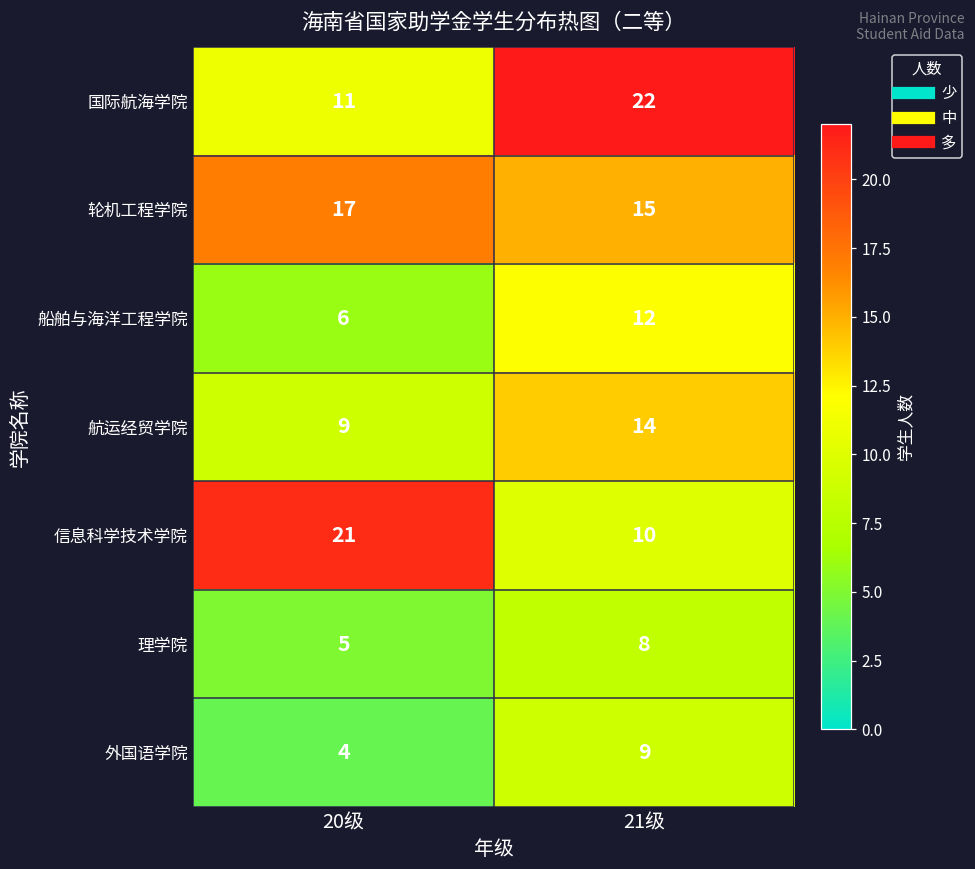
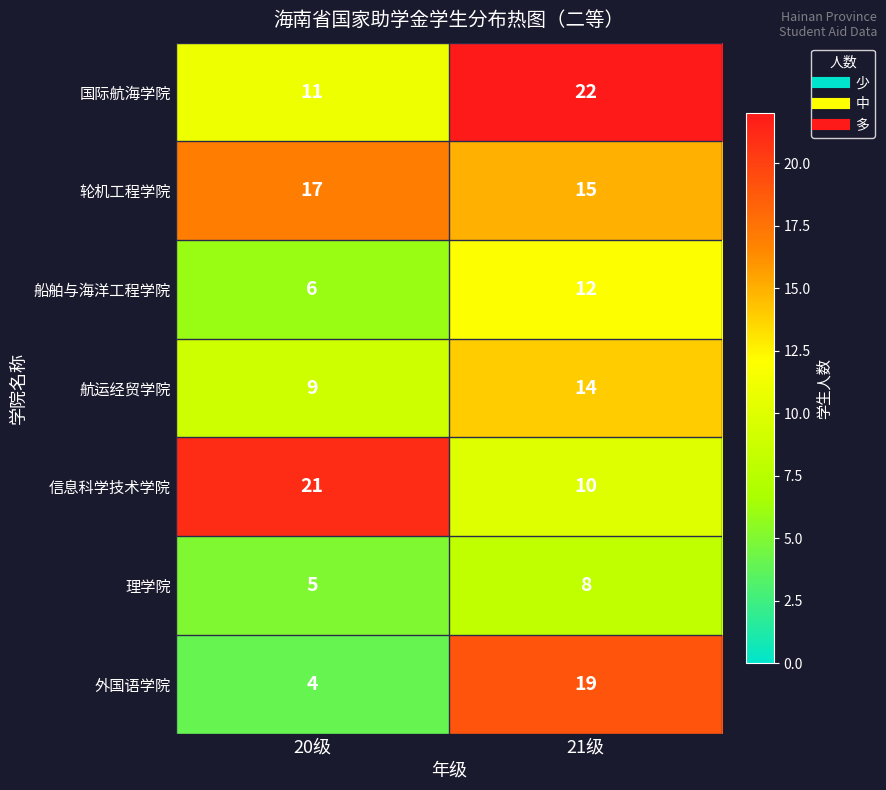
外国语学院, 21级: 9 -> 19
